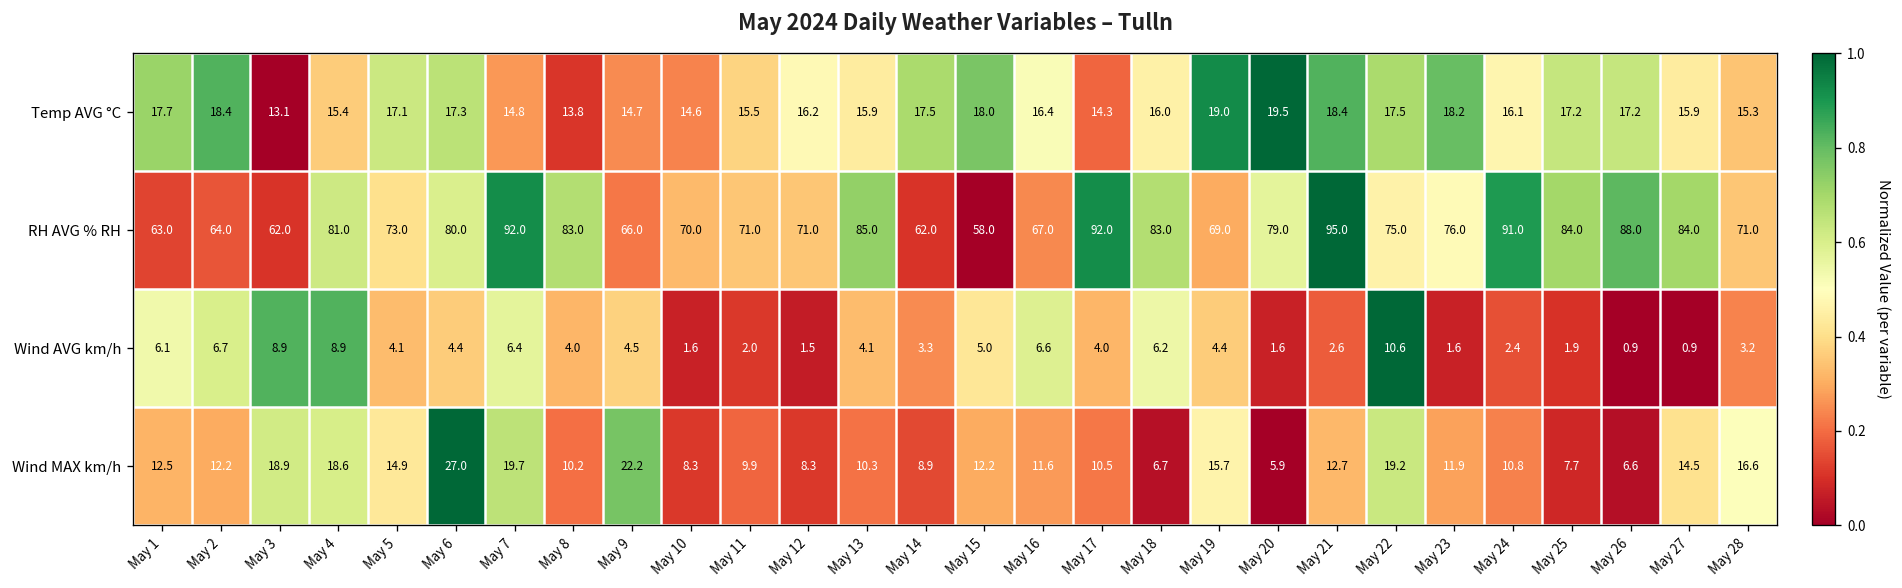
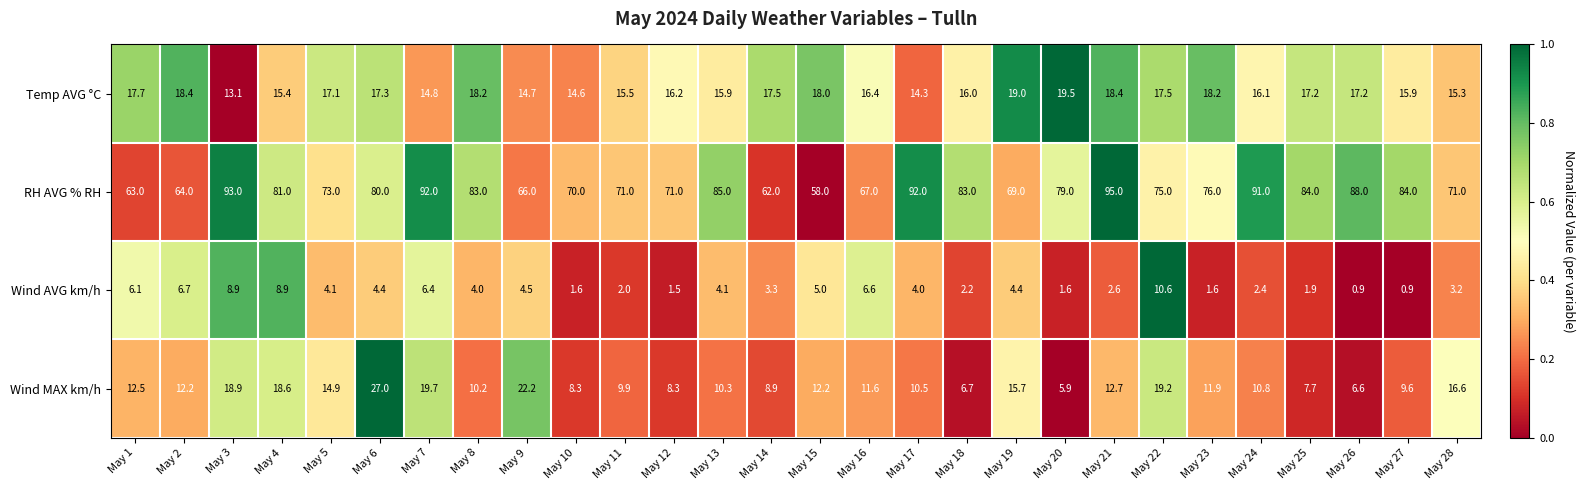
Temp AVG °C, May 8: 13.8 -> 18.2
RH AVG % RH, May 3: 62.0 -> 93.0
Wind AVG km/h, May 18: 6.2 -> 2.2
Wind MAX km/h, May 27: 14.5 -> 9.6
